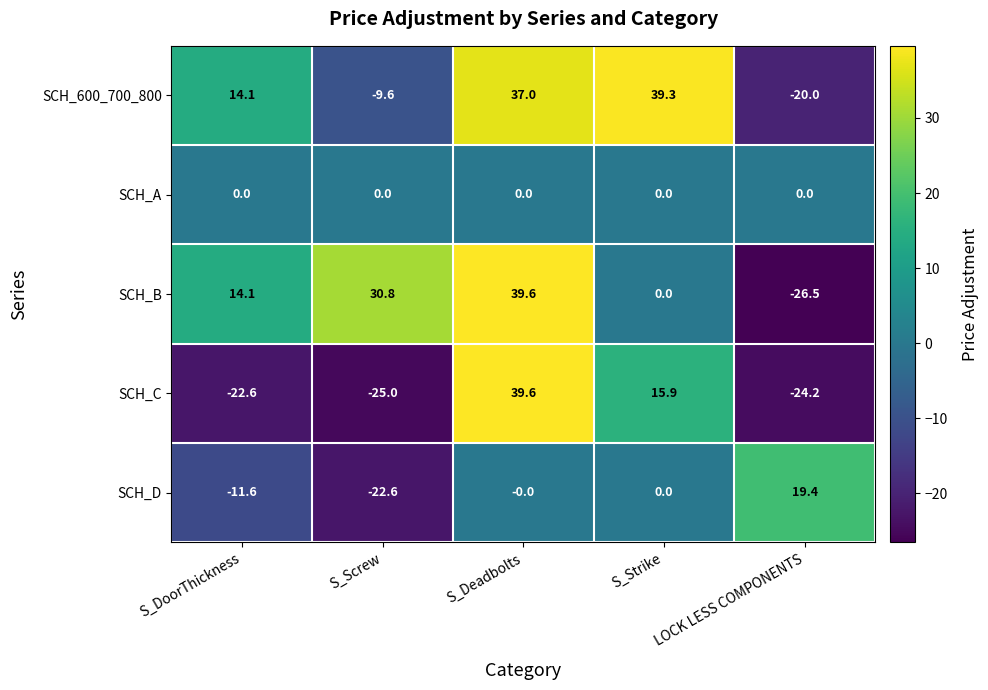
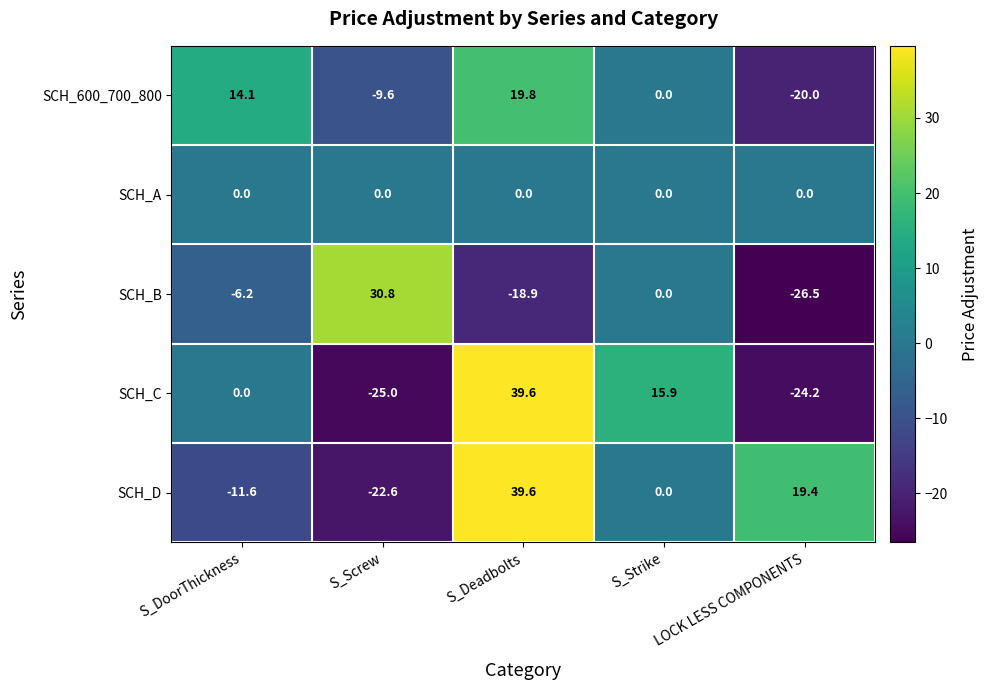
SCH_600_700_800, S_Deadbolts: 37.0 -> 19.8
SCH_600_700_800, S_Strike: 39.3 -> 0.0
SCH_B, S_DoorThickness: 14.1 -> -6.2
SCH_B, S_Deadbolts: 39.6 -> -18.9
SCH_C, S_DoorThickness: -22.6 -> 0.0
SCH_D, S_Deadbolts: -0.0 -> 39.6
